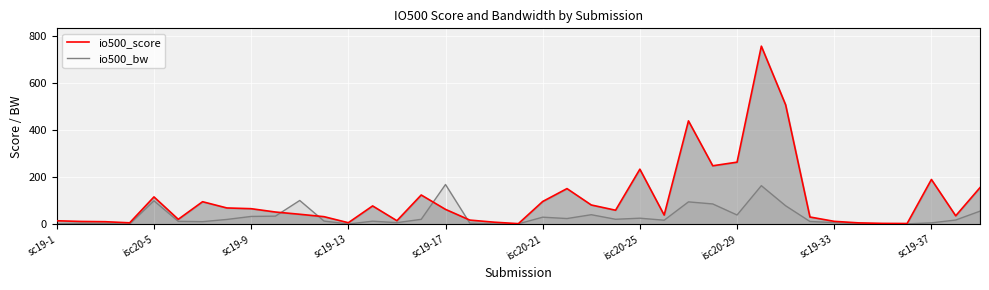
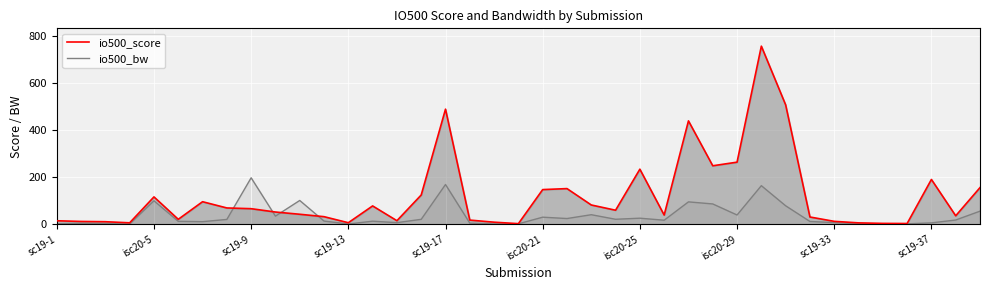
io500_bw, sc19-9: 30 -> 200
io500_score, sc19-17: 60 -> 490
io500_score, isc20-21: 100 -> 150
